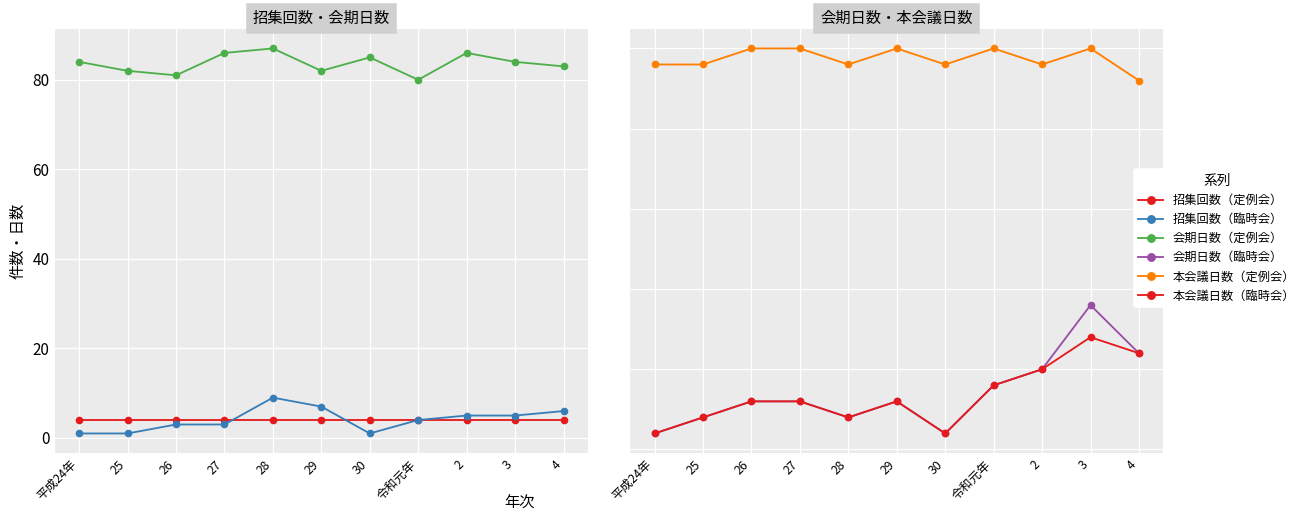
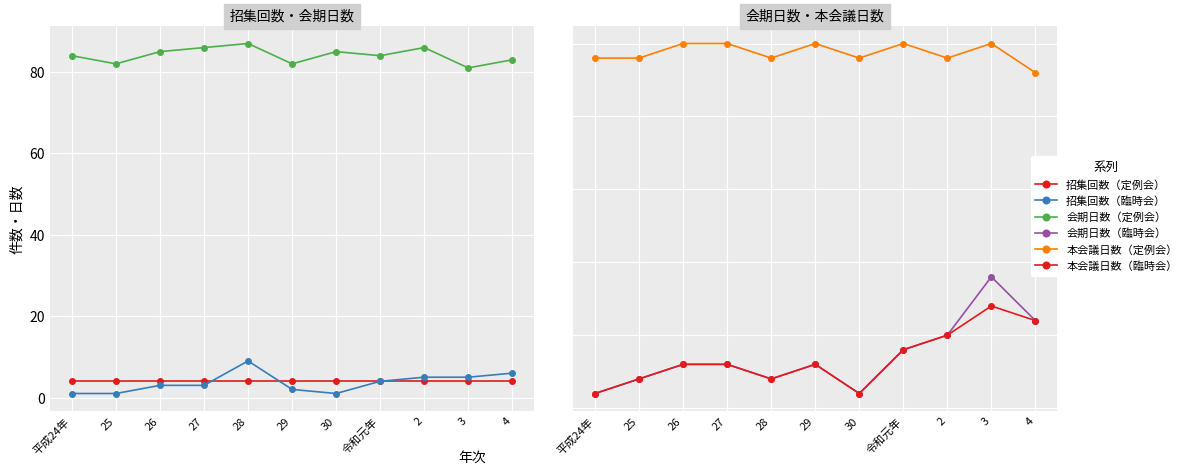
招集回数・会期日数, 会期日数（定例会）, 26: 81 -> 85
招集回数・会期日数, 招集回数（臨時会）, 29: 7 -> 2
招集回数・会期日数, 会期日数（定例会）, 令和元年: 80 -> 84
招集回数・会期日数, 会期日数（定例会）, 3: 84 -> 81
